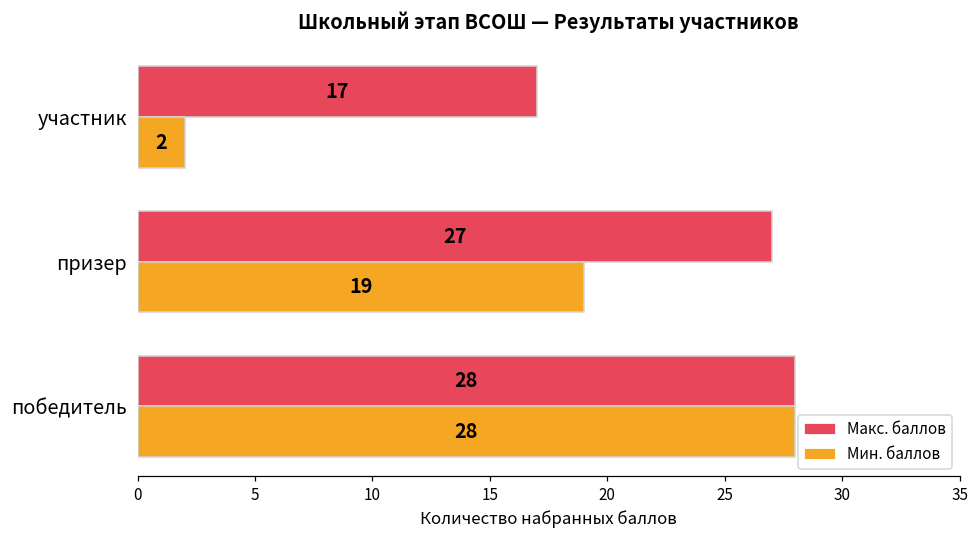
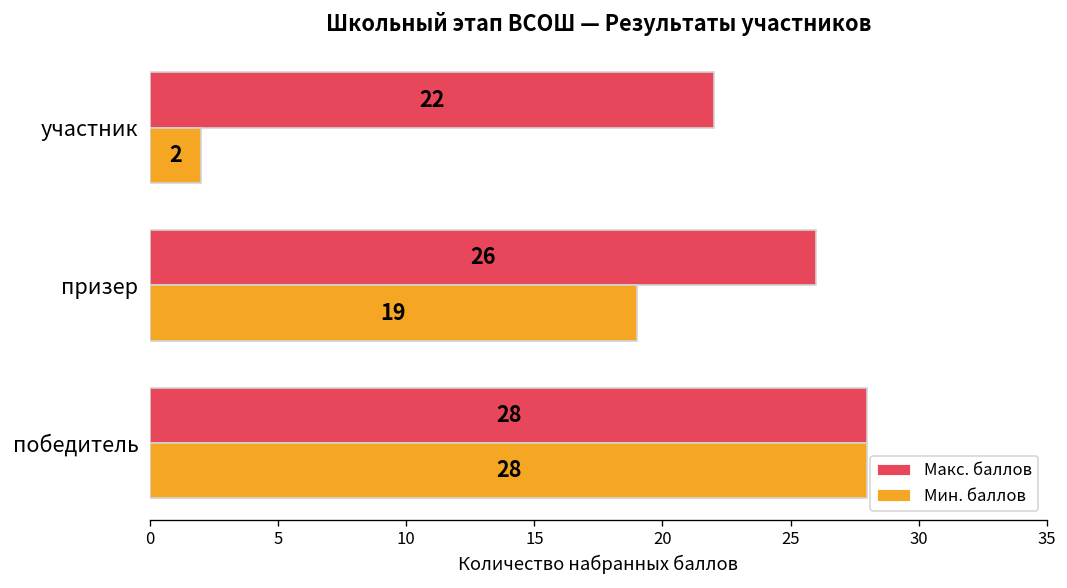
Макс. баллов, участник: 17 -> 22
Макс. баллов, призер: 27 -> 26
